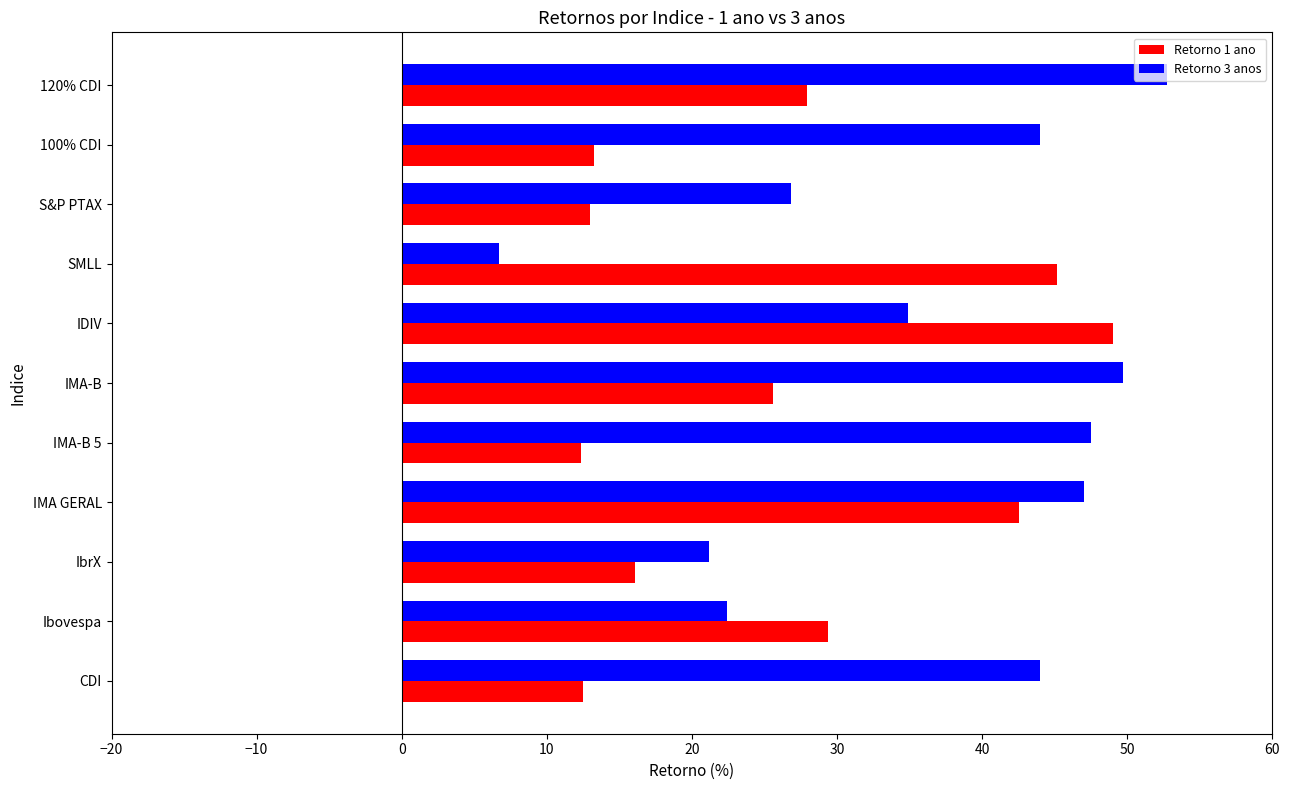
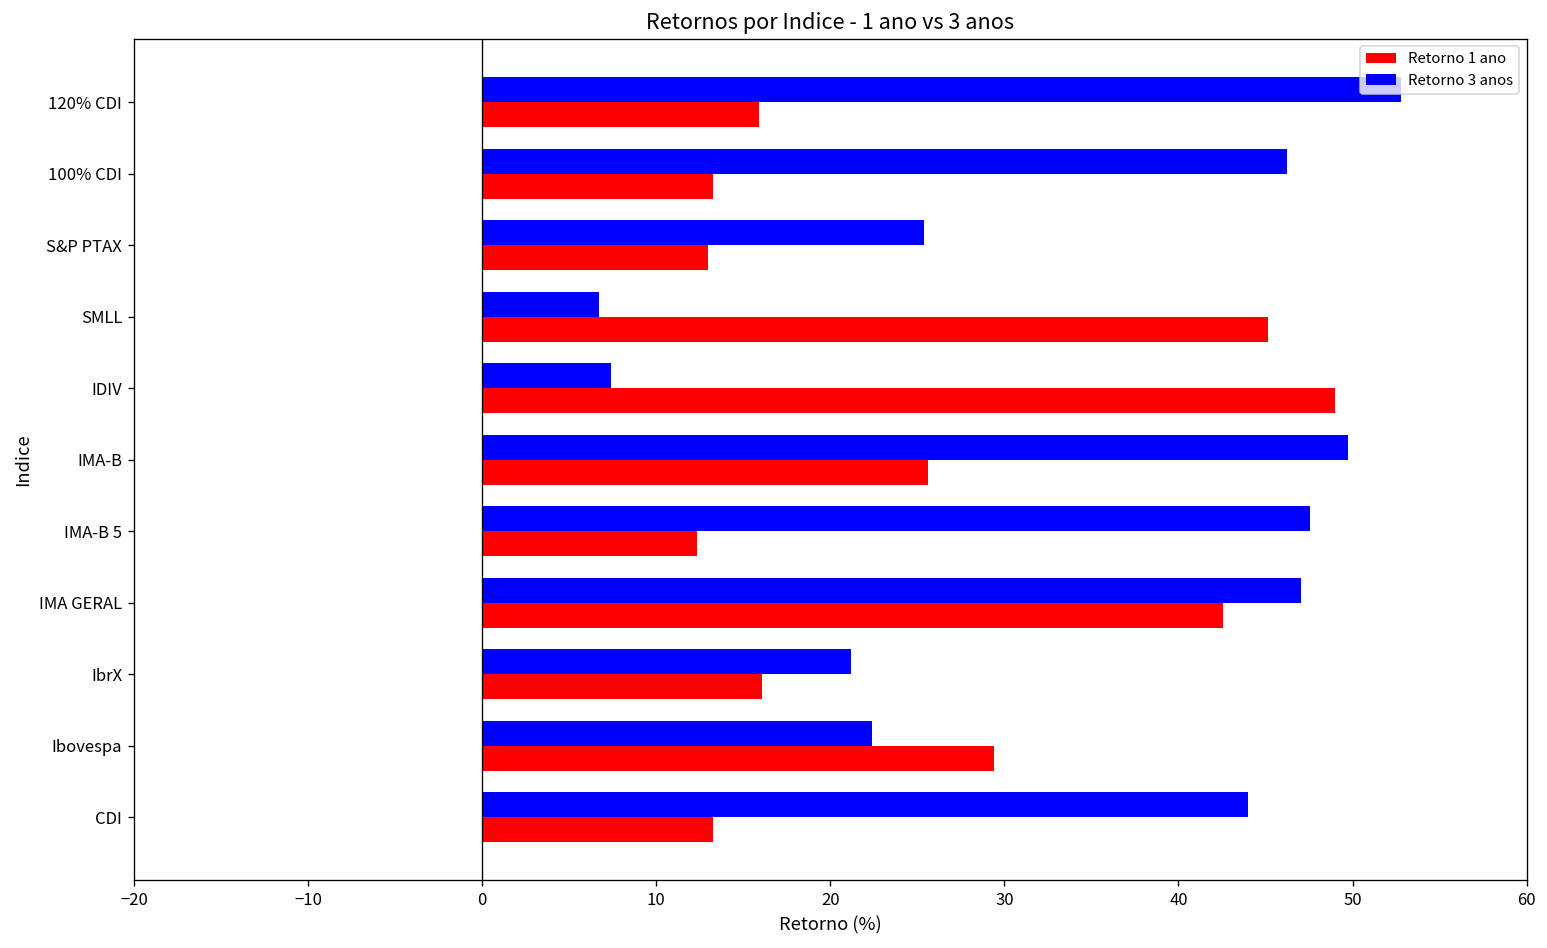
Retorno 1 ano, 120% CDI: 27.9 -> 15.9
Retorno 3 anos, 100% CDI: 44.0 -> 46.2
Retorno 3 anos, S&P PTAX: 26.8 -> 25.4
Retorno 3 anos, IDIV: 34.9 -> 7.4
Retorno 1 ano, CDI: 12.5 -> 13.2
